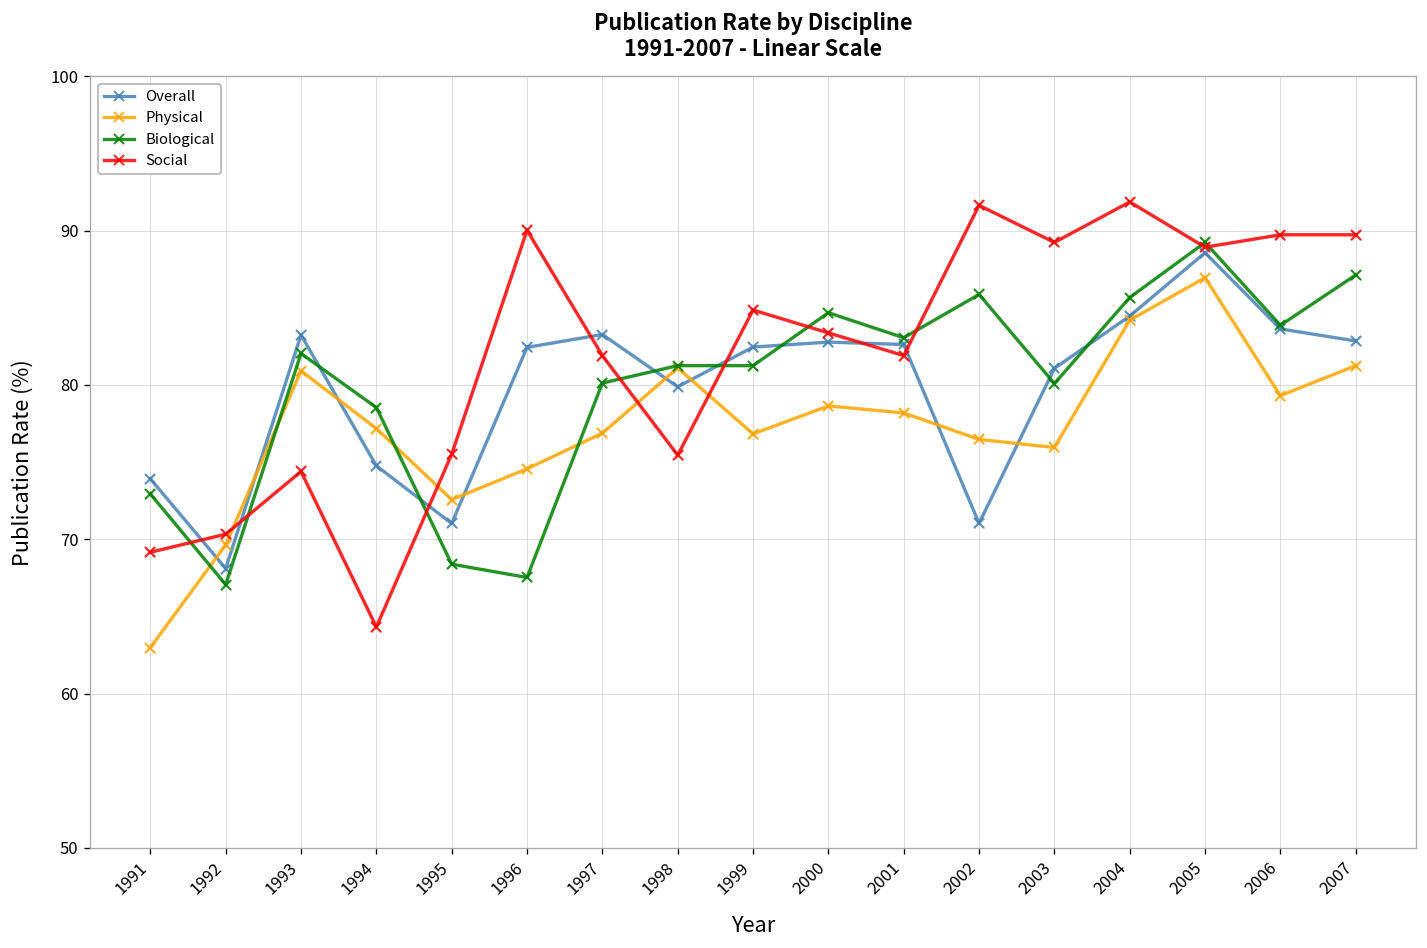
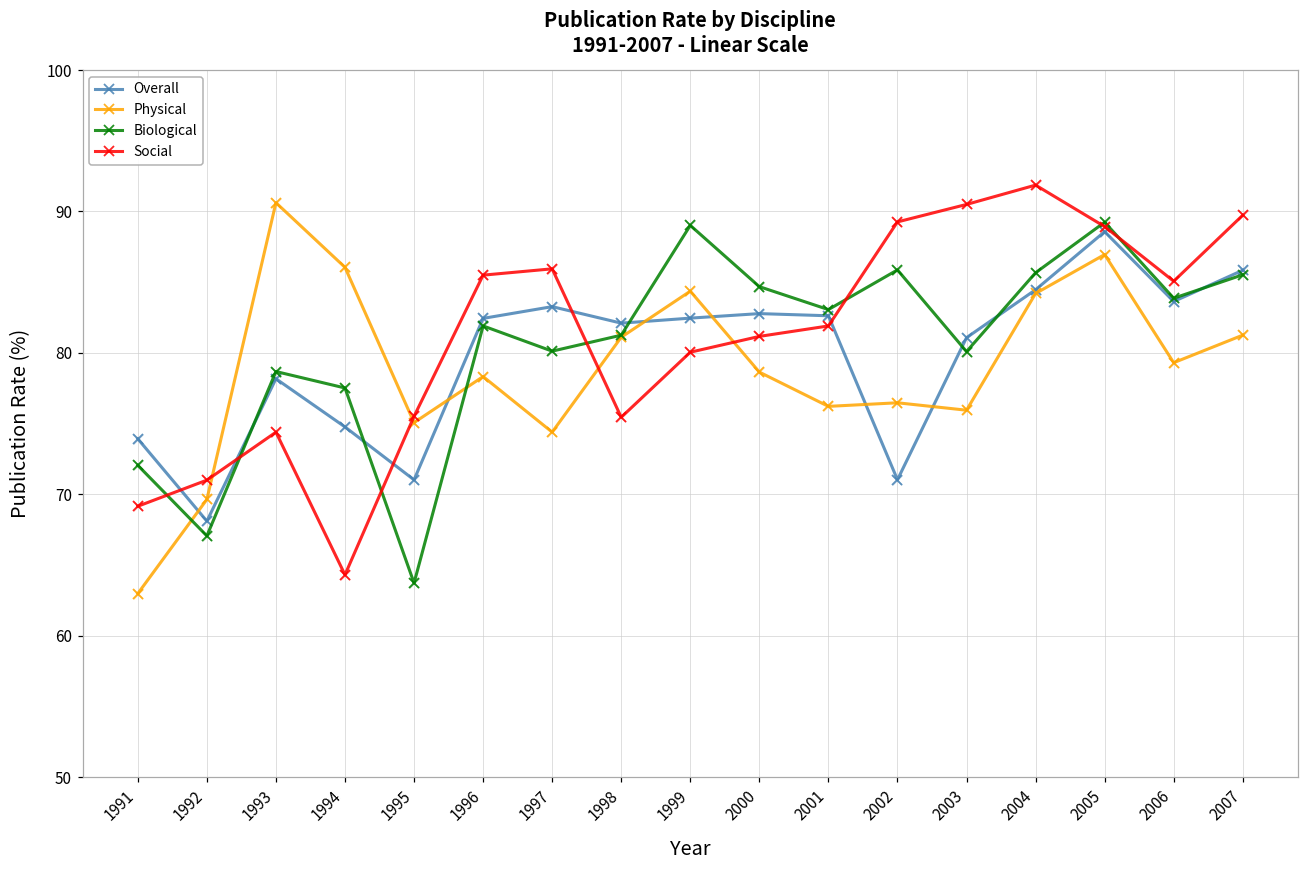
Biological, 1991: 72.9 -> 72.1
Social, 1992: 70.3 -> 71.0
Overall, 1993: 83.2 -> 78.2
Physical, 1993: 80.9 -> 90.6
Biological, 1993: 82.0 -> 78.7
Physical, 1994: 77.2 -> 86.1
Biological, 1994: 78.5 -> 77.5
Physical, 1995: 72.6 -> 75.1
Biological, 1995: 68.4 -> 63.7
Physical, 1996: 74.6 -> 78.3
Biological, 1996: 67.5 -> 81.9
Social, 1996: 90.0 -> 85.5
Physical, 1997: 76.9 -> 74.4
Social, 1997: 81.9 -> 85.9
Overall, 1998: 79.9 -> 82.1
Physical, 1999: 76.8 -> 84.4
Biological, 1999: 81.3 -> 89.0
Social, 1999: 84.9 -> 80.0
Social, 2000: 83.4 -> 81.2
Physical, 2001: 78.2 -> 76.2
Social, 2002: 91.6 -> 89.3
Social, 2003: 89.2 -> 90.5
Social, 2006: 89.7 -> 85.1
Overall, 2007: 82.9 -> 85.8
Biological, 2007: 87.1 -> 85.5
